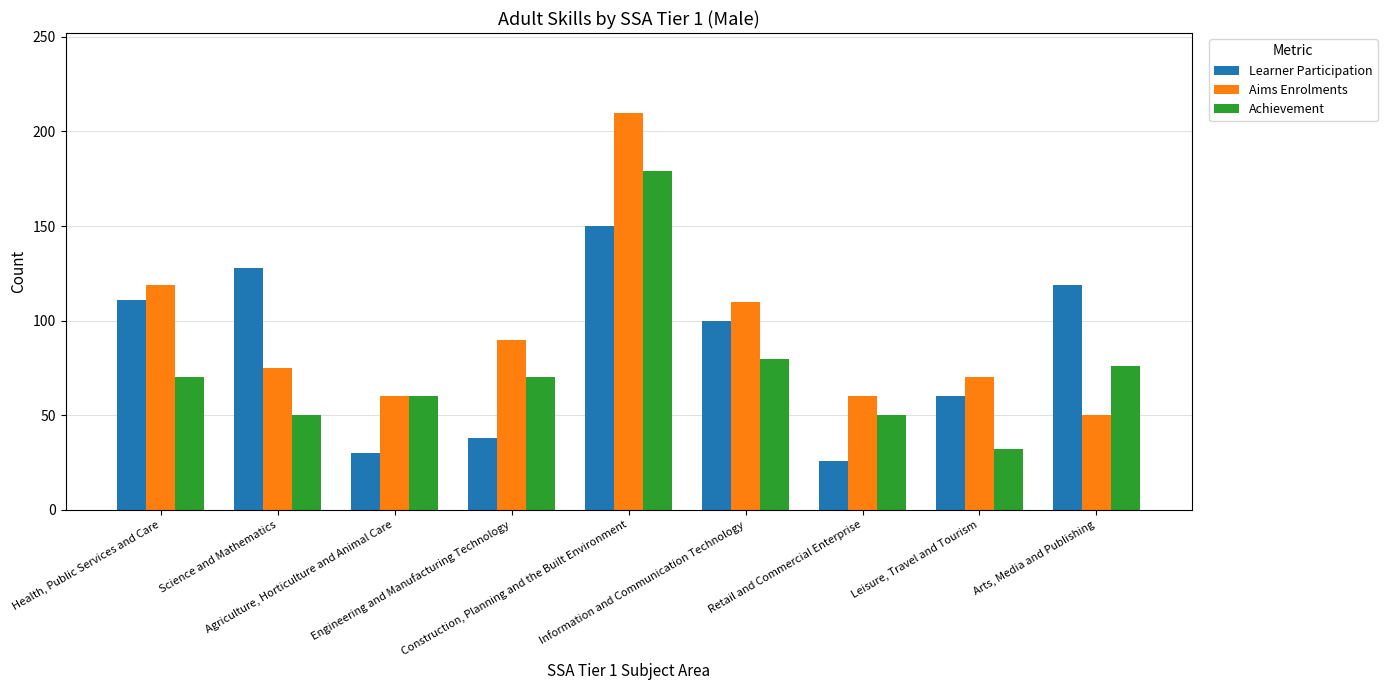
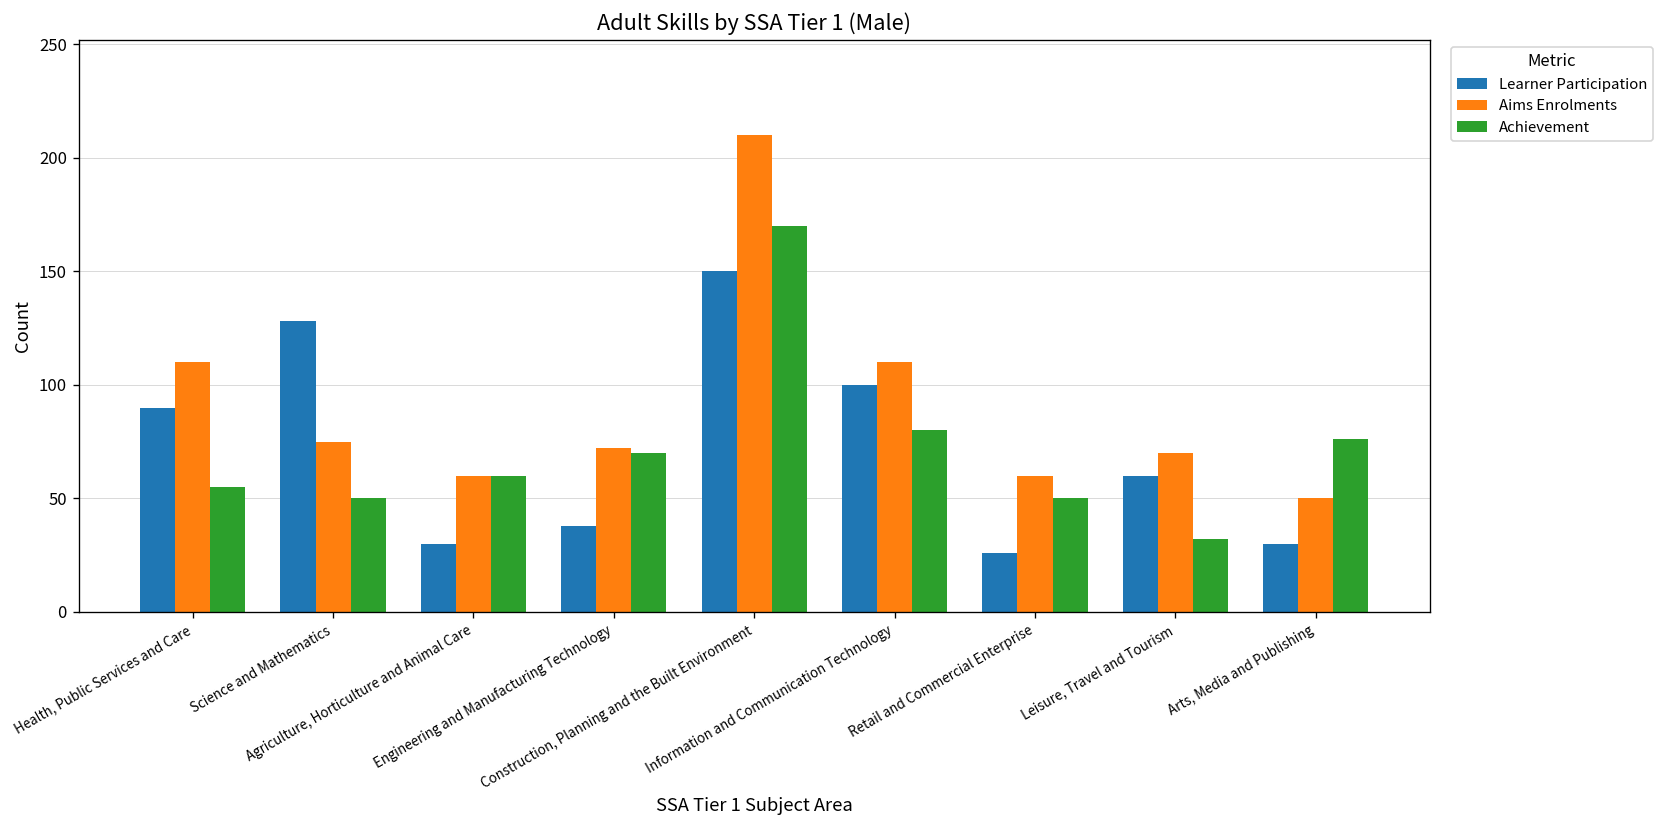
Learner Participation, Health, Public Services and Care: 111 -> 90
Aims Enrolments, Health, Public Services and Care: 119 -> 110
Achievement, Health, Public Services and Care: 70 -> 55
Aims Enrolments, Engineering and Manufacturing Technology: 90 -> 72
Achievement, Construction, Planning and the Built Environment: 179 -> 170
Learner Participation, Arts, Media and Publishing: 119 -> 30
